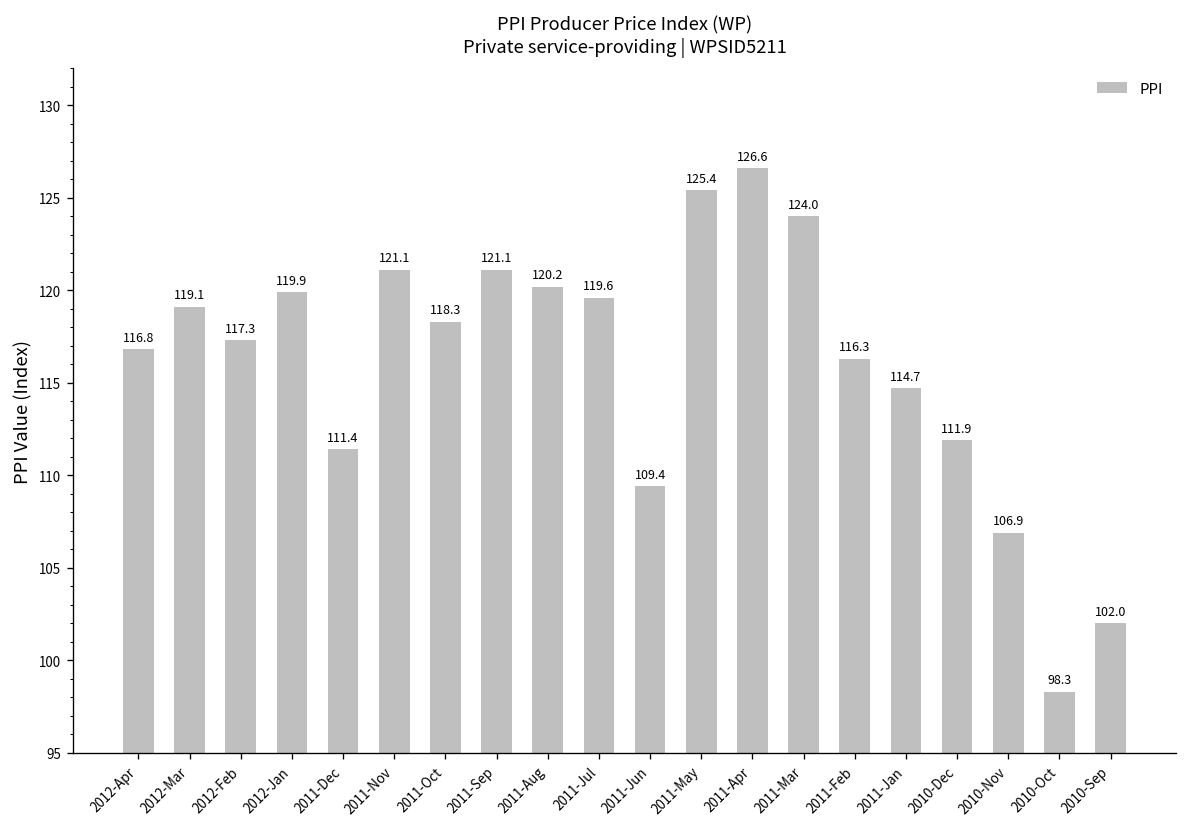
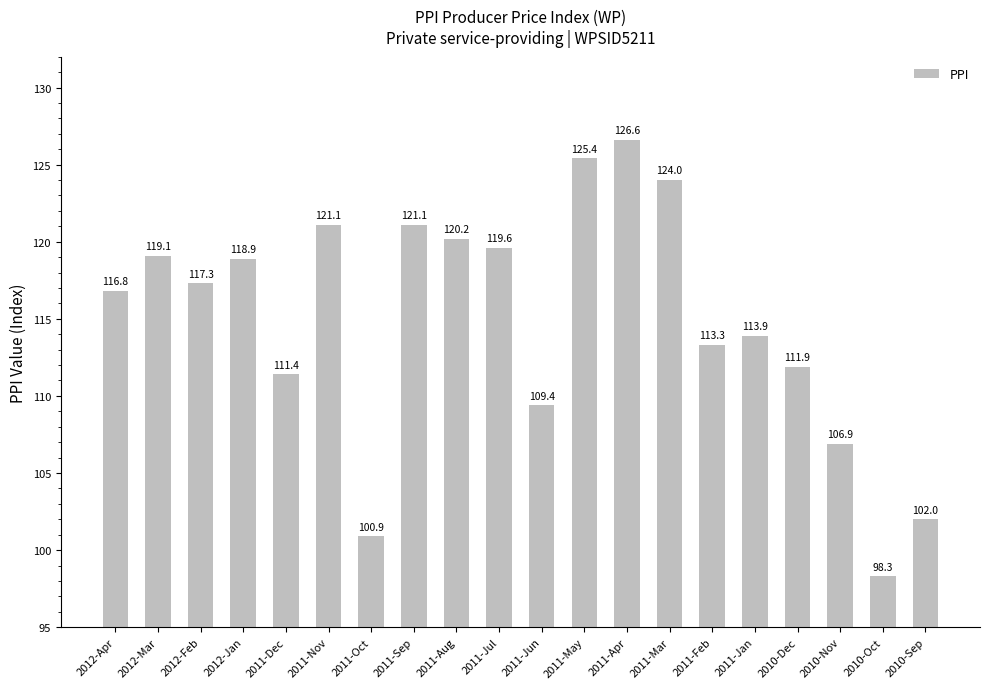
2012-Jan: 119.9 -> 118.9
2011-Oct: 118.3 -> 100.9
2011-Feb: 116.3 -> 113.3
2011-Jan: 114.7 -> 113.9
